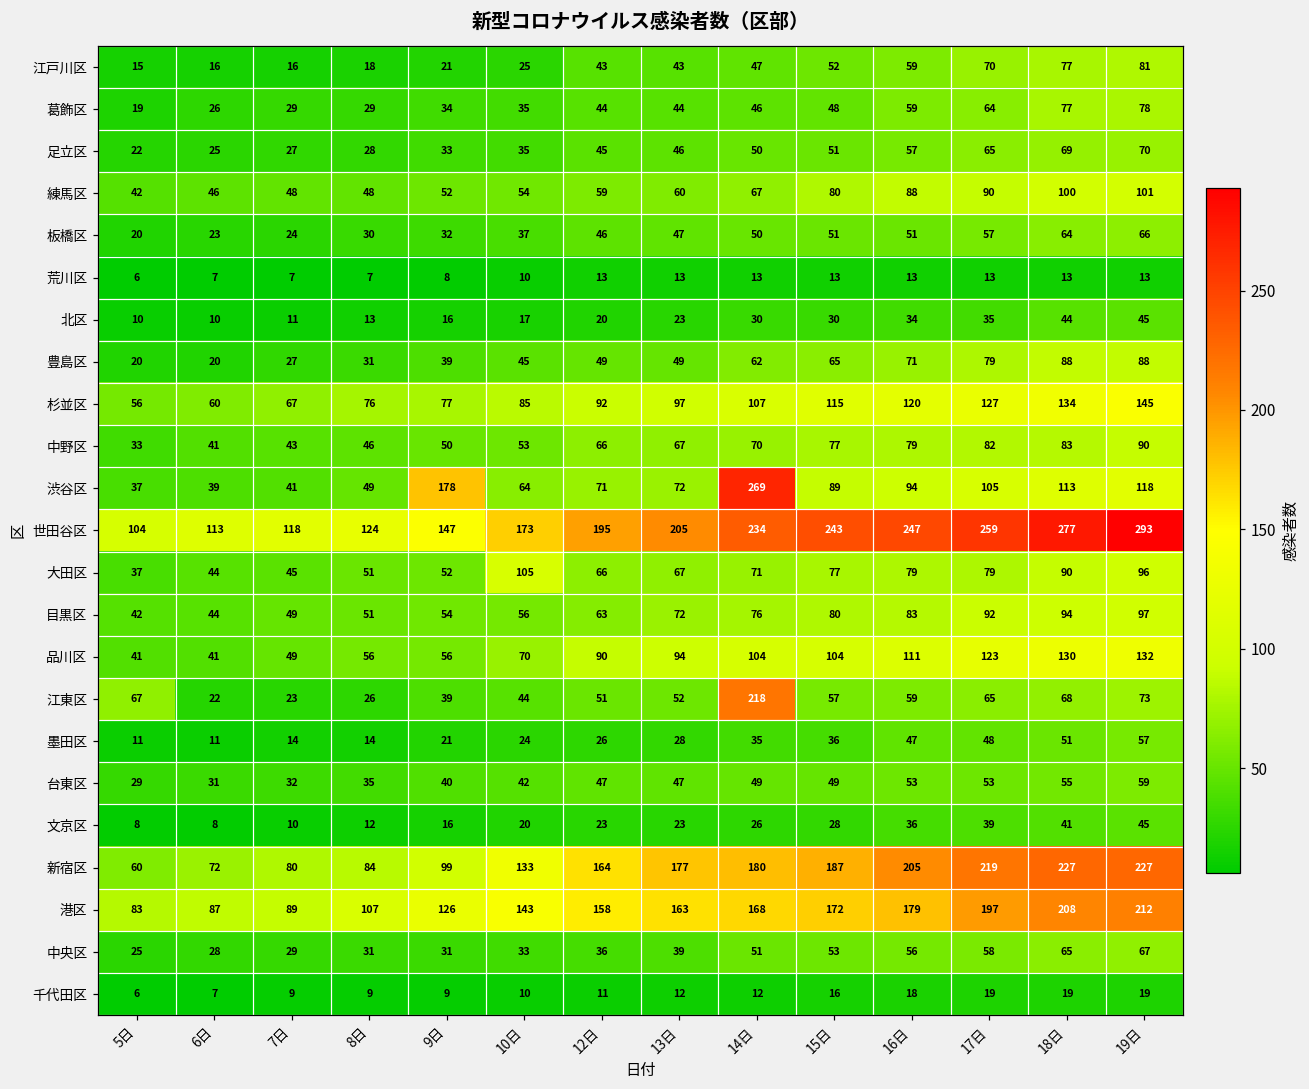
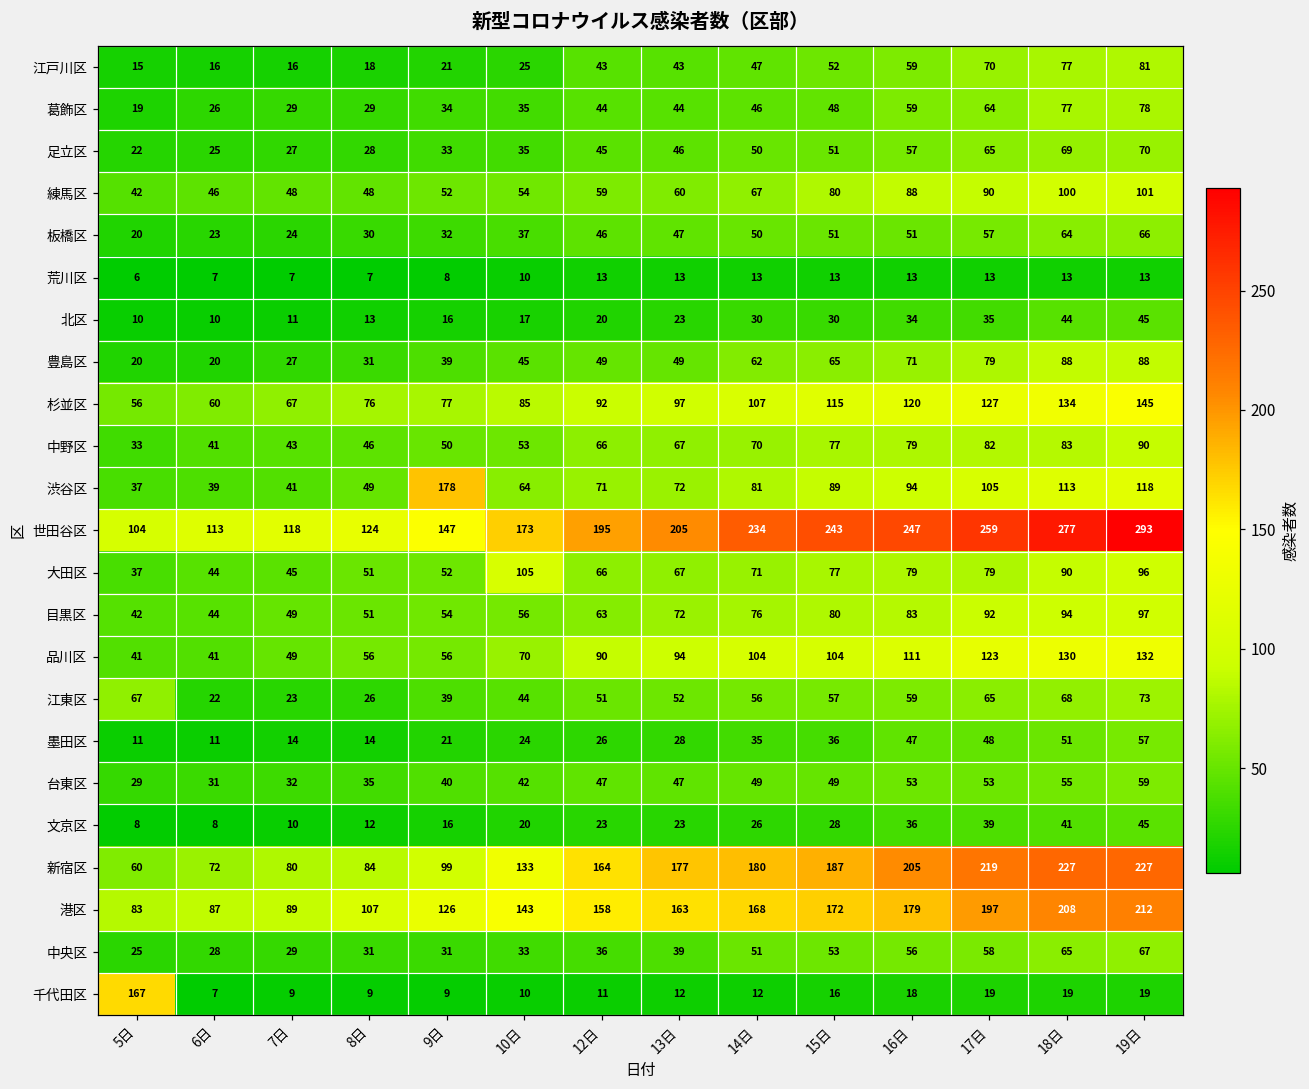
渋谷区, 14日: 269 -> 81
江東区, 14日: 218 -> 56
千代田区, 5日: 6 -> 167
